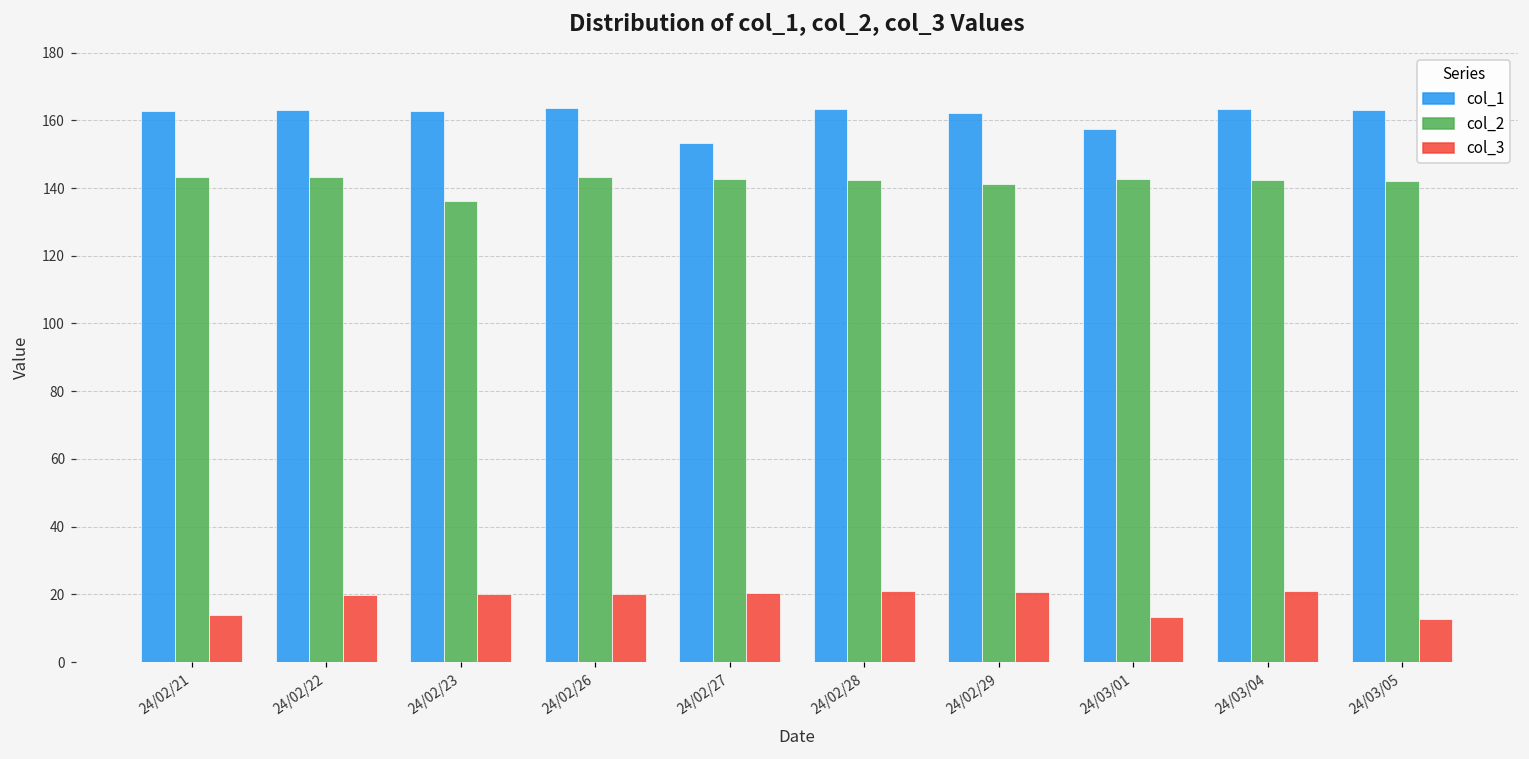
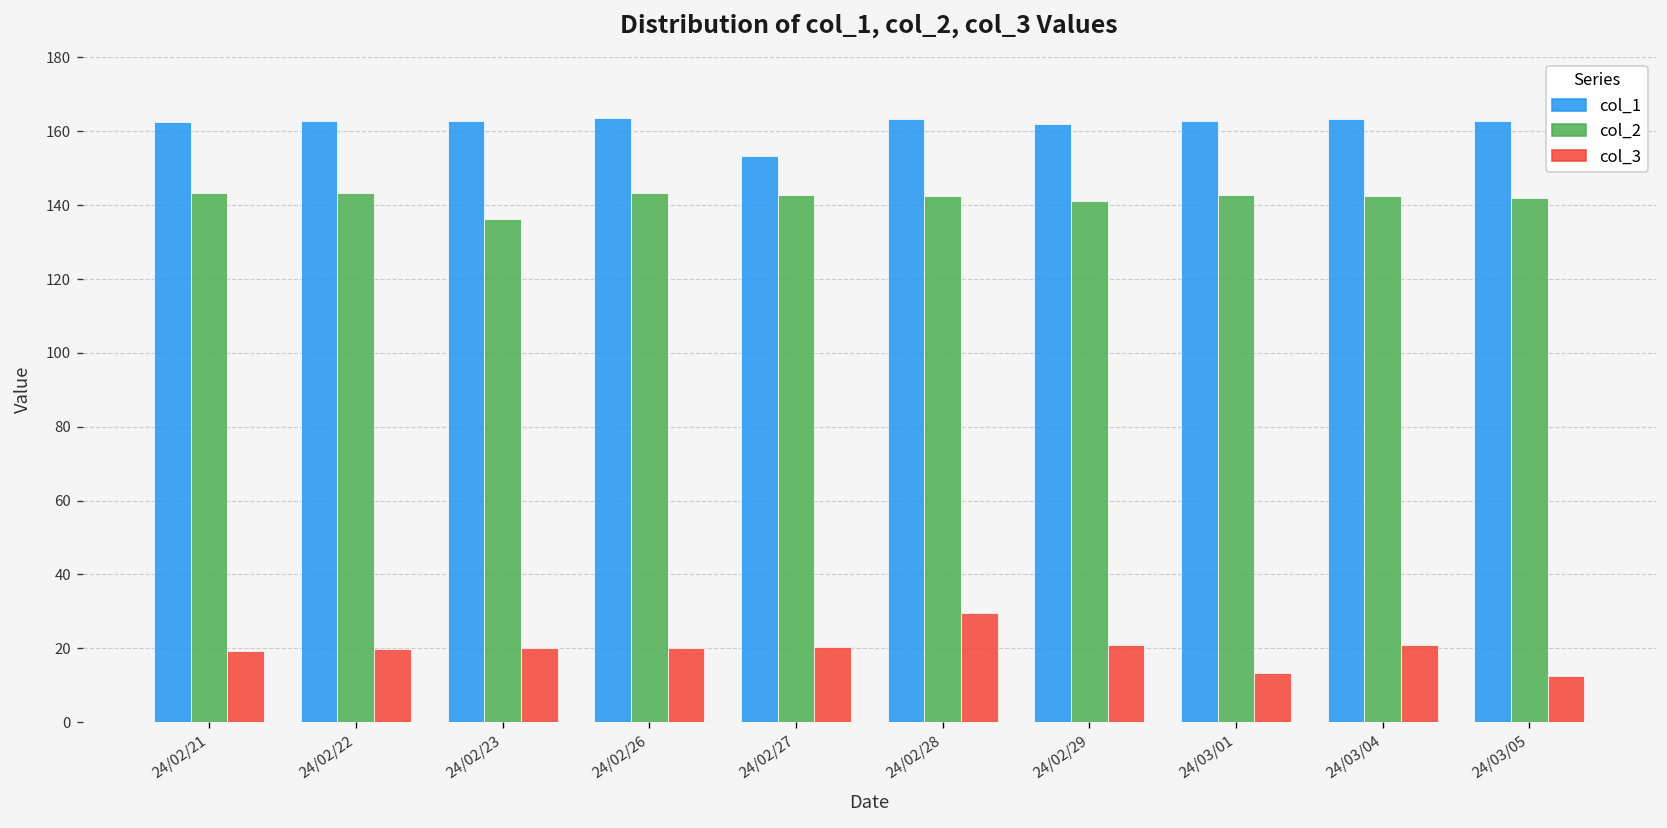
col_3, 24/02/21: 14 -> 19
col_3, 24/02/28: 21 -> 29
col_1, 24/03/01: 158 -> 163
